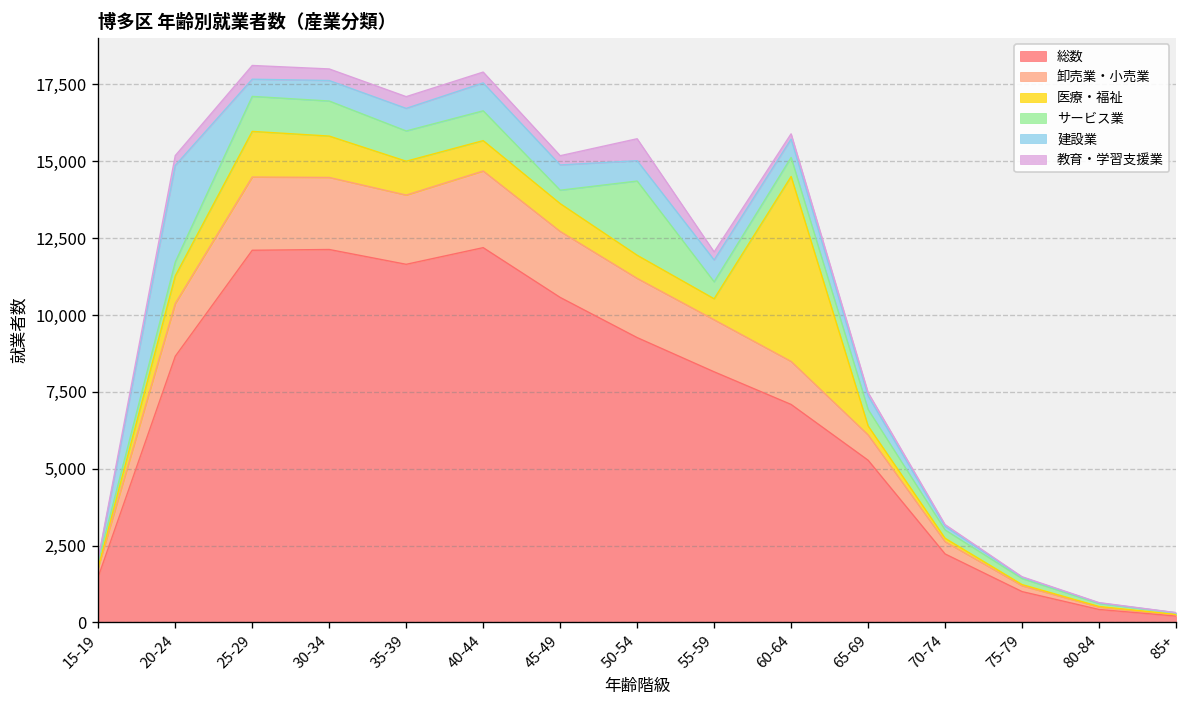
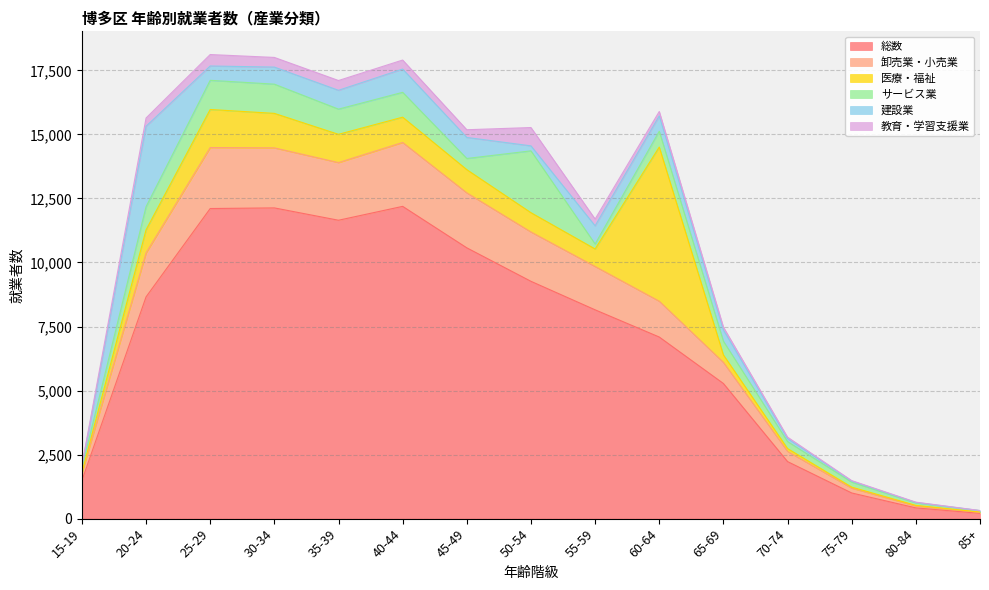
サービス業, 20-24: 500 -> 900
建設業, 50-54: 700 -> 200
サービス業, 55-59: 600 -> 200
